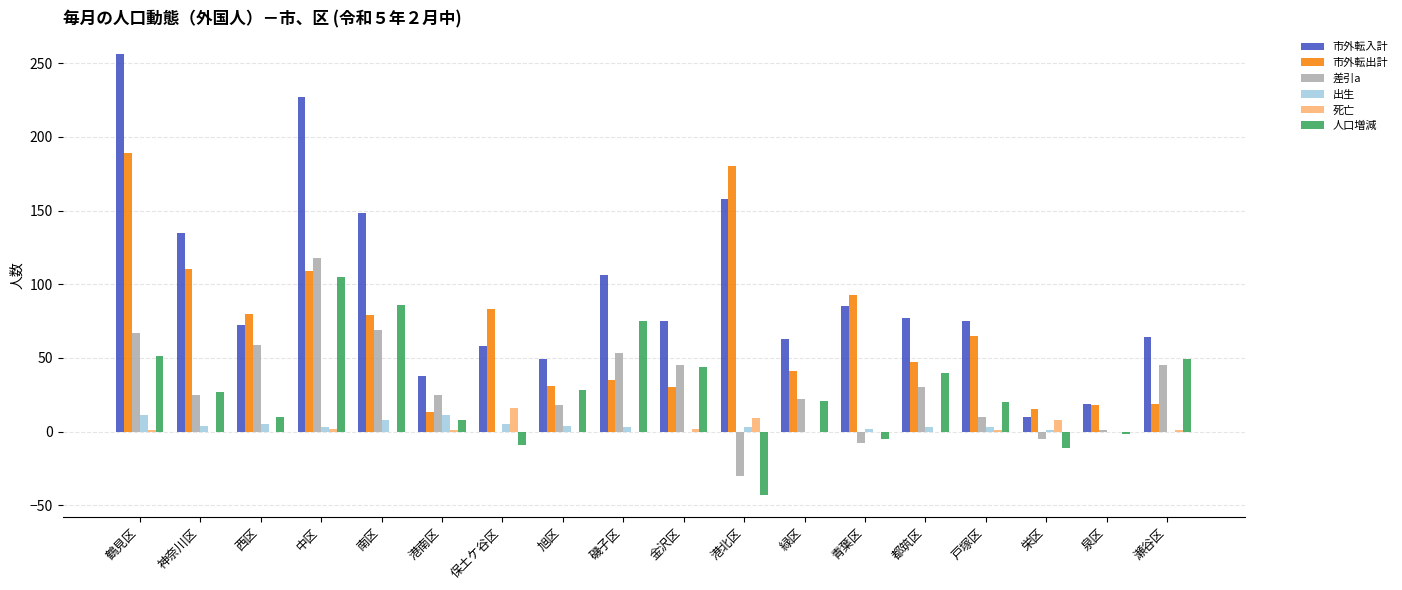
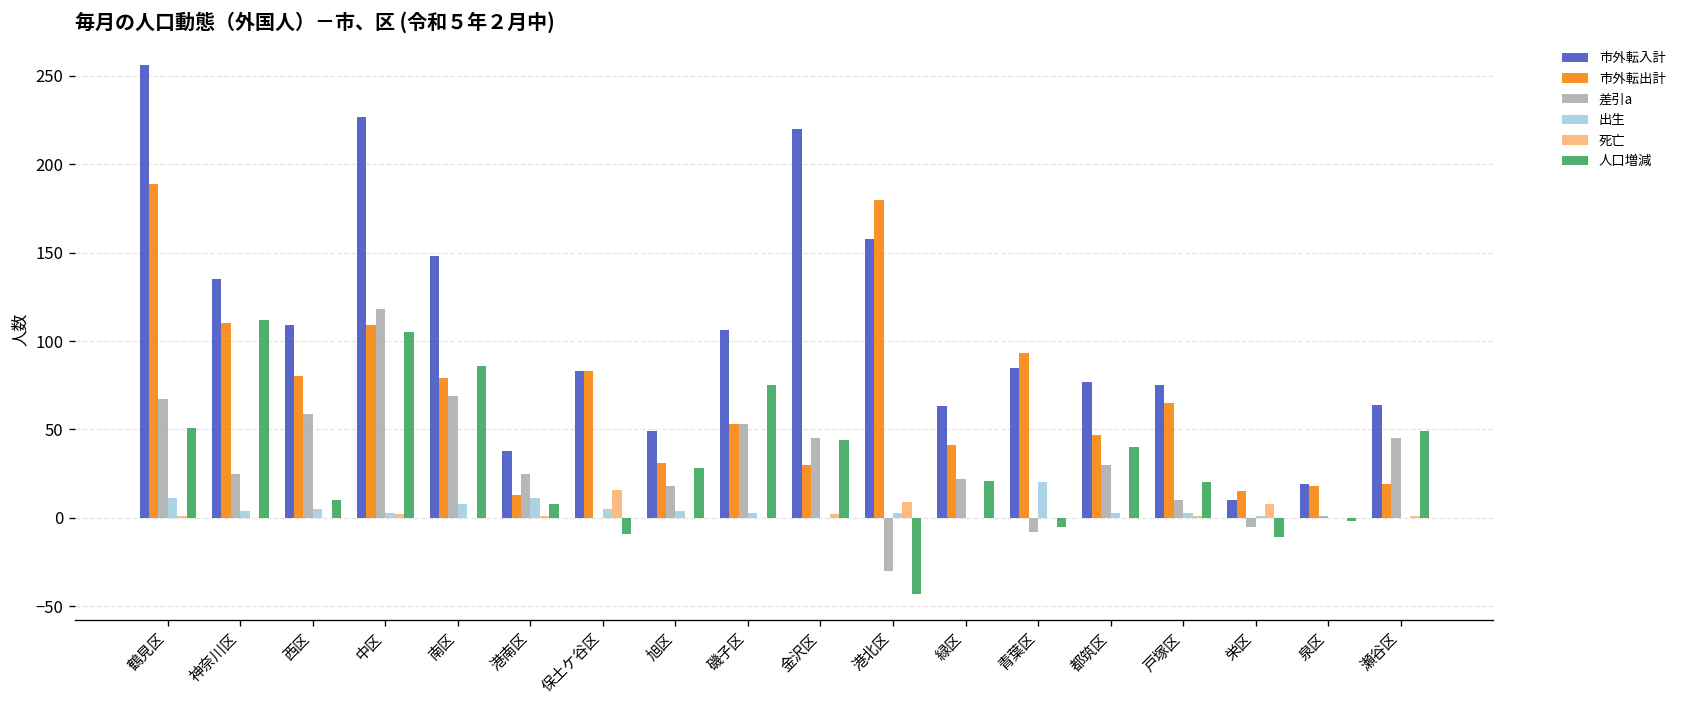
人口増減, 神奈川区: 27 -> 112
市外転入計, 西区: 72 -> 109
市外転入計, 保土ケ谷区: 58 -> 83
市外転出計, 磯子区: 35 -> 53
市外転入計, 金沢区: 75 -> 220
出生, 青葉区: 2 -> 20
